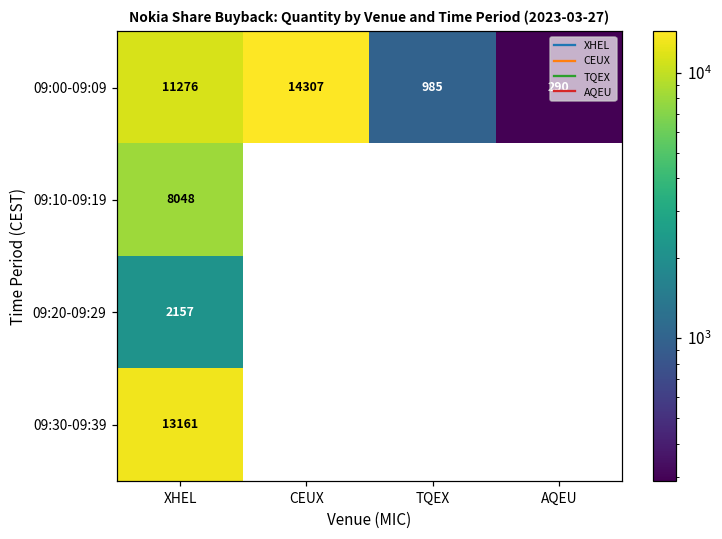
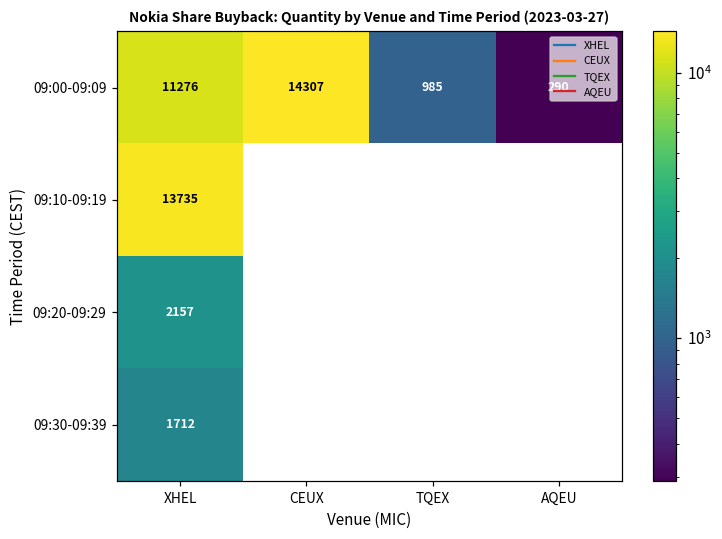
09:10-09:19, XHEL: 8048 -> 13735
09:30-09:39, XHEL: 13161 -> 1712
